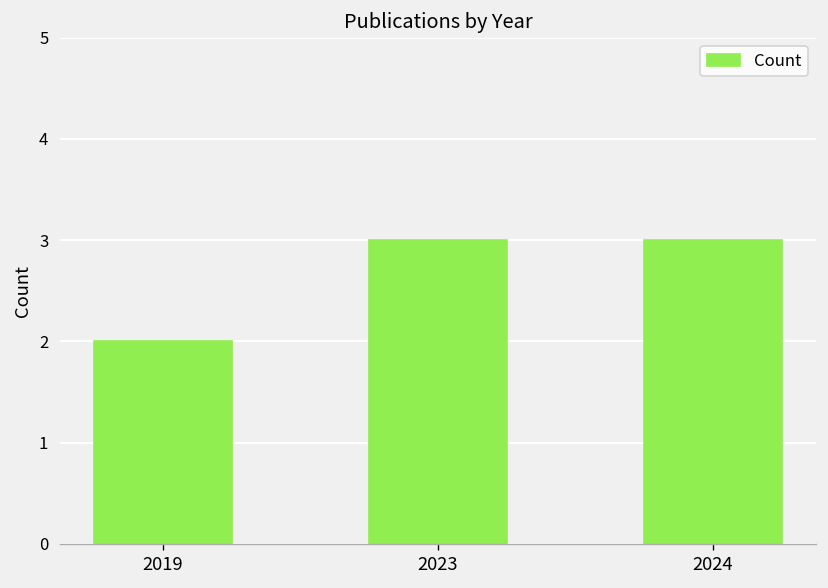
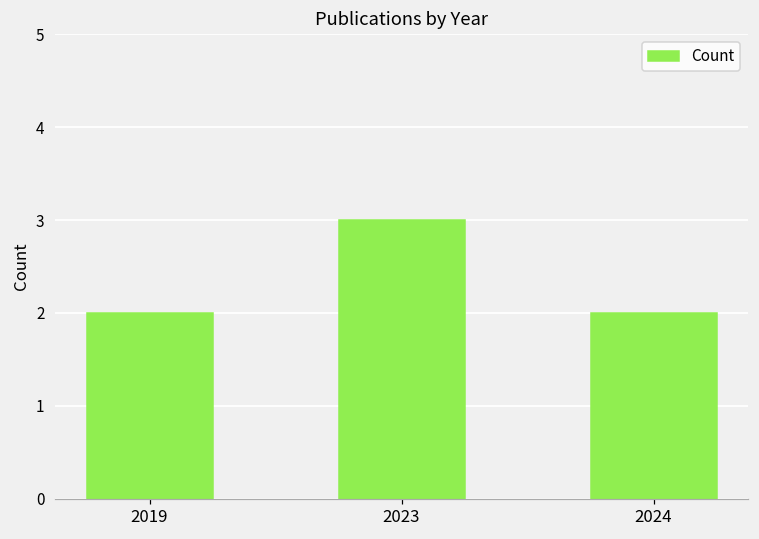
2024: 3 -> 2
